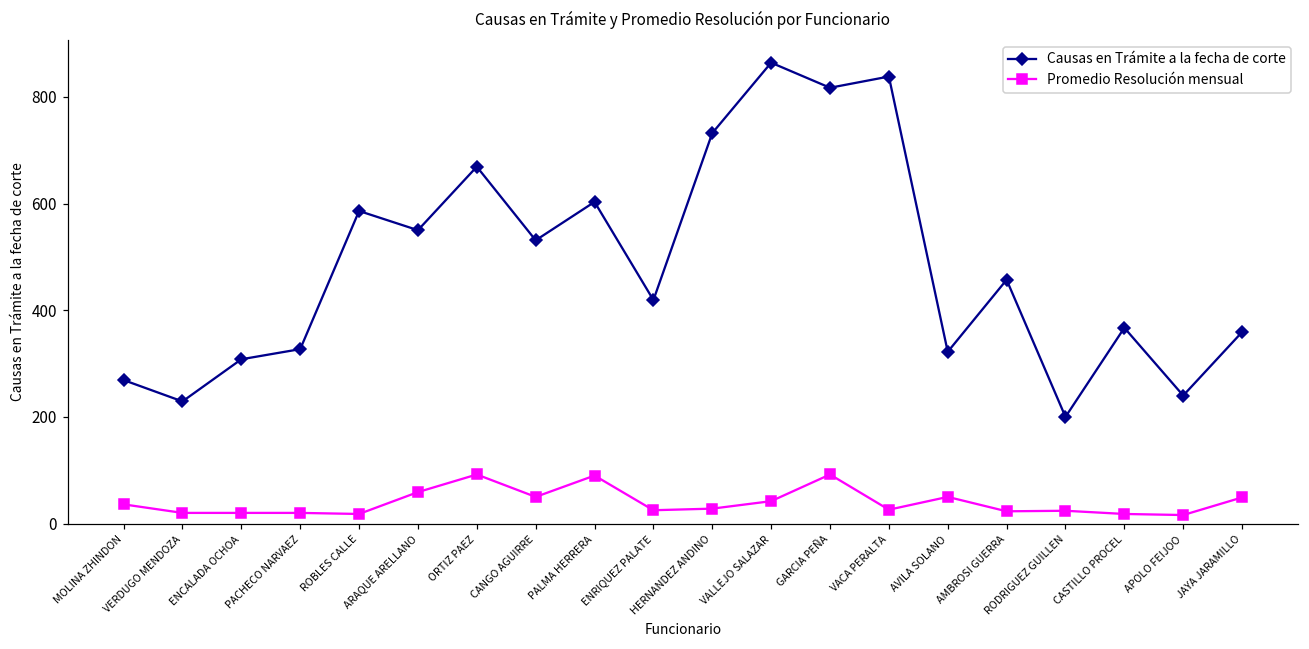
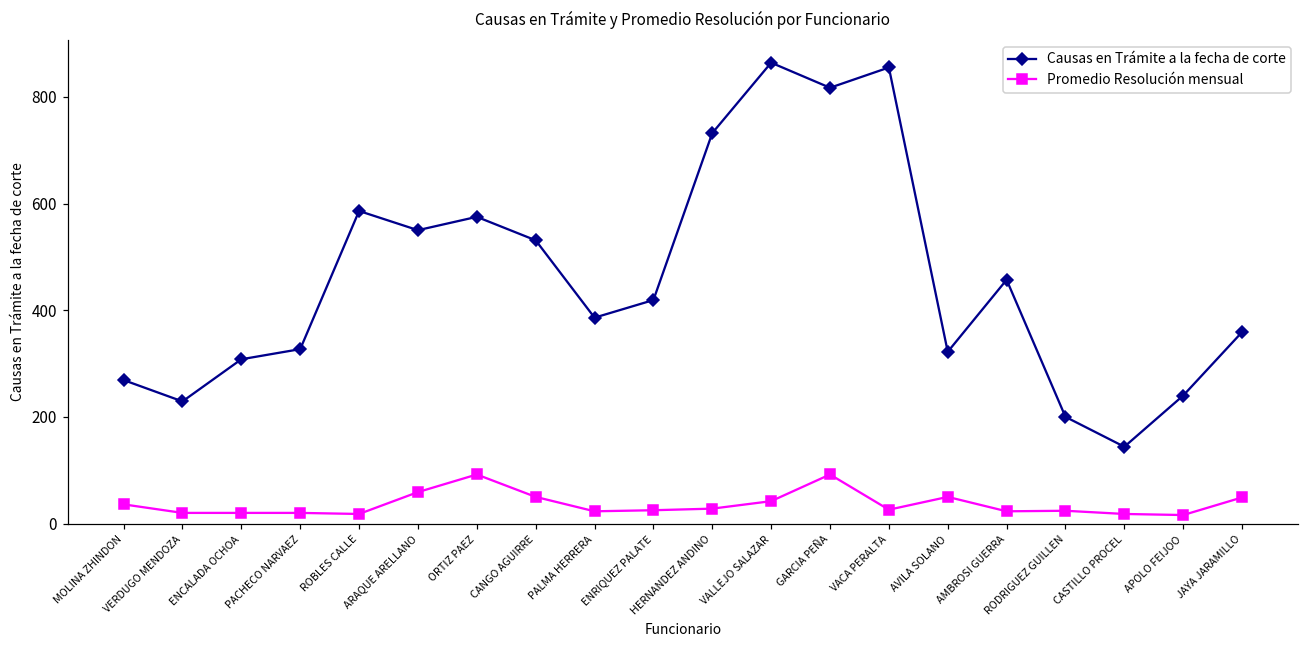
Causas en Trámite a la fecha de corte, ORTIZ PAEZ: 670 -> 580
Causas en Trámite a la fecha de corte, PALMA HERRERA: 600 -> 390
Promedio Resolución mensual, PALMA HERRERA: 90 -> 20
Causas en Trámite a la fecha de corte, VACA PERALTA: 840 -> 860
Causas en Trámite a la fecha de corte, CASTILLO PROCEL: 370 -> 140
